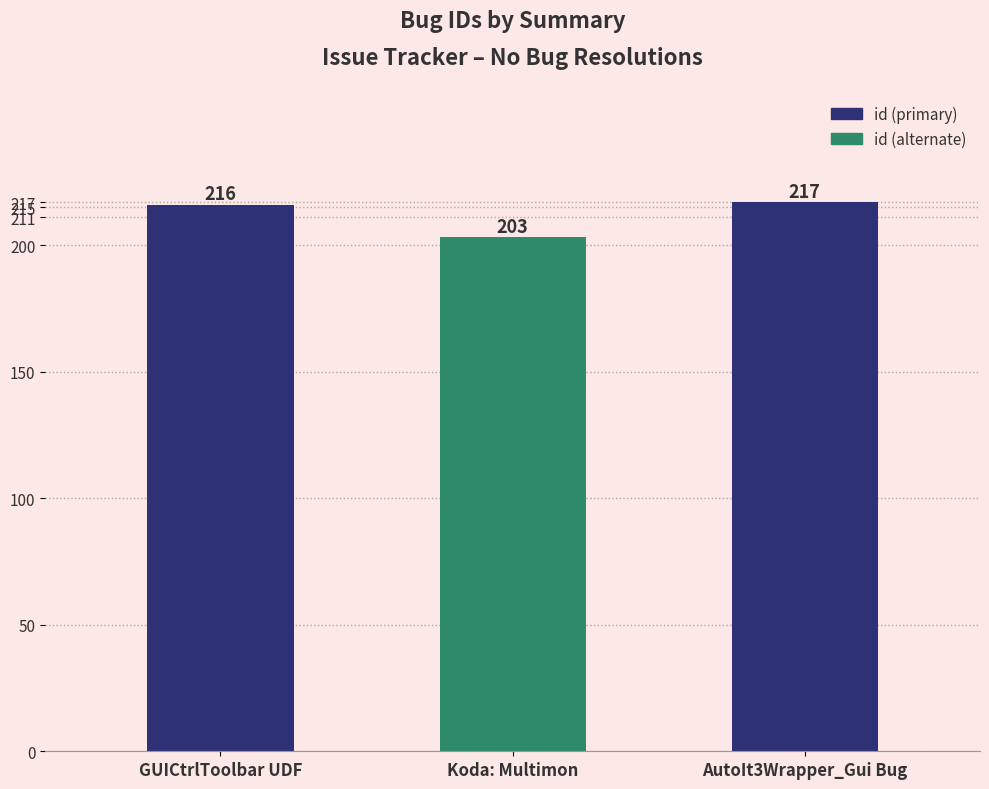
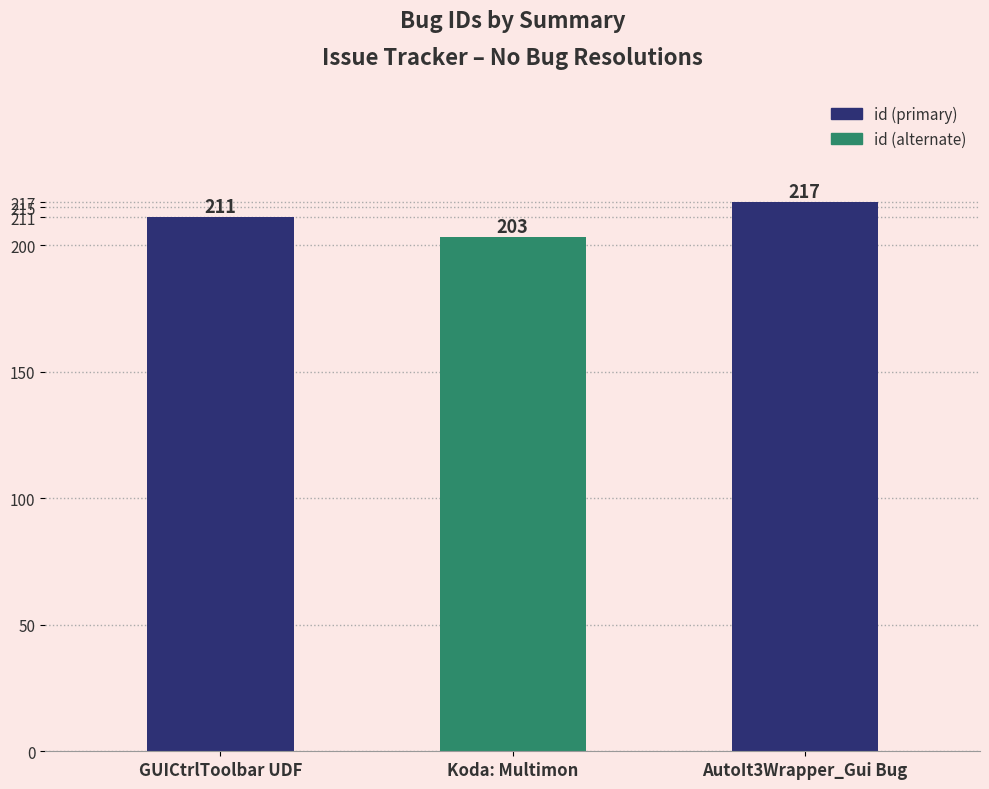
GUICtrlToolbar UDF: 216 -> 211
